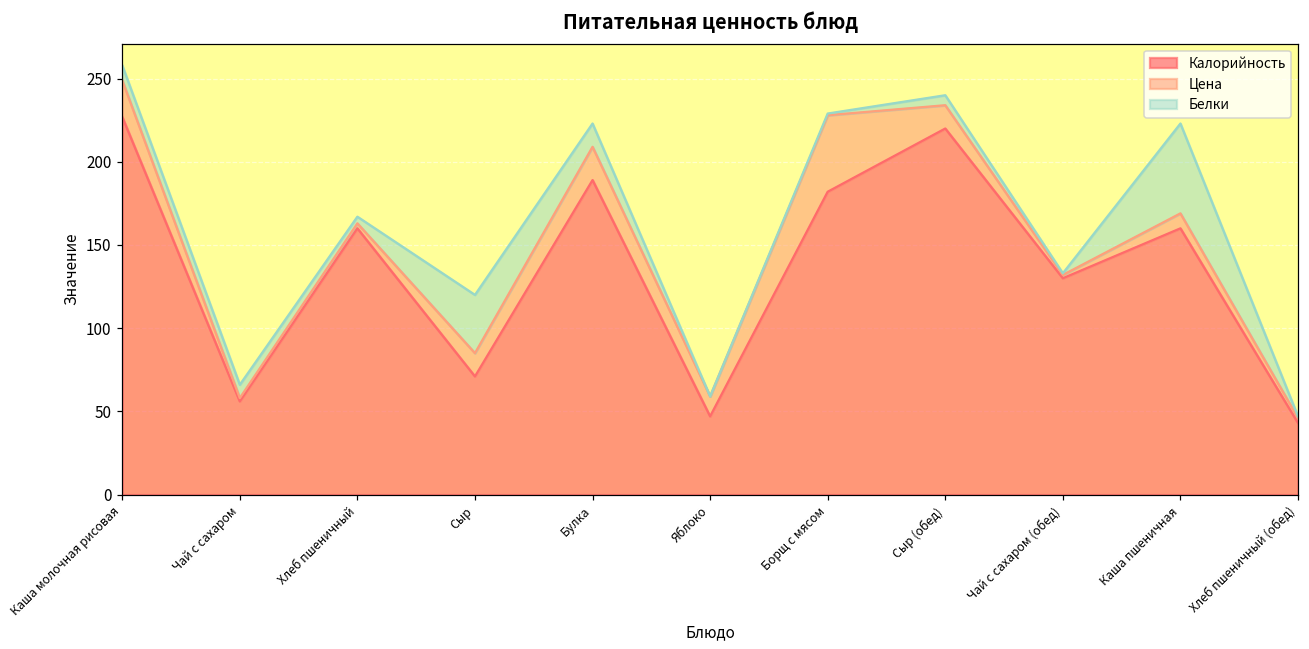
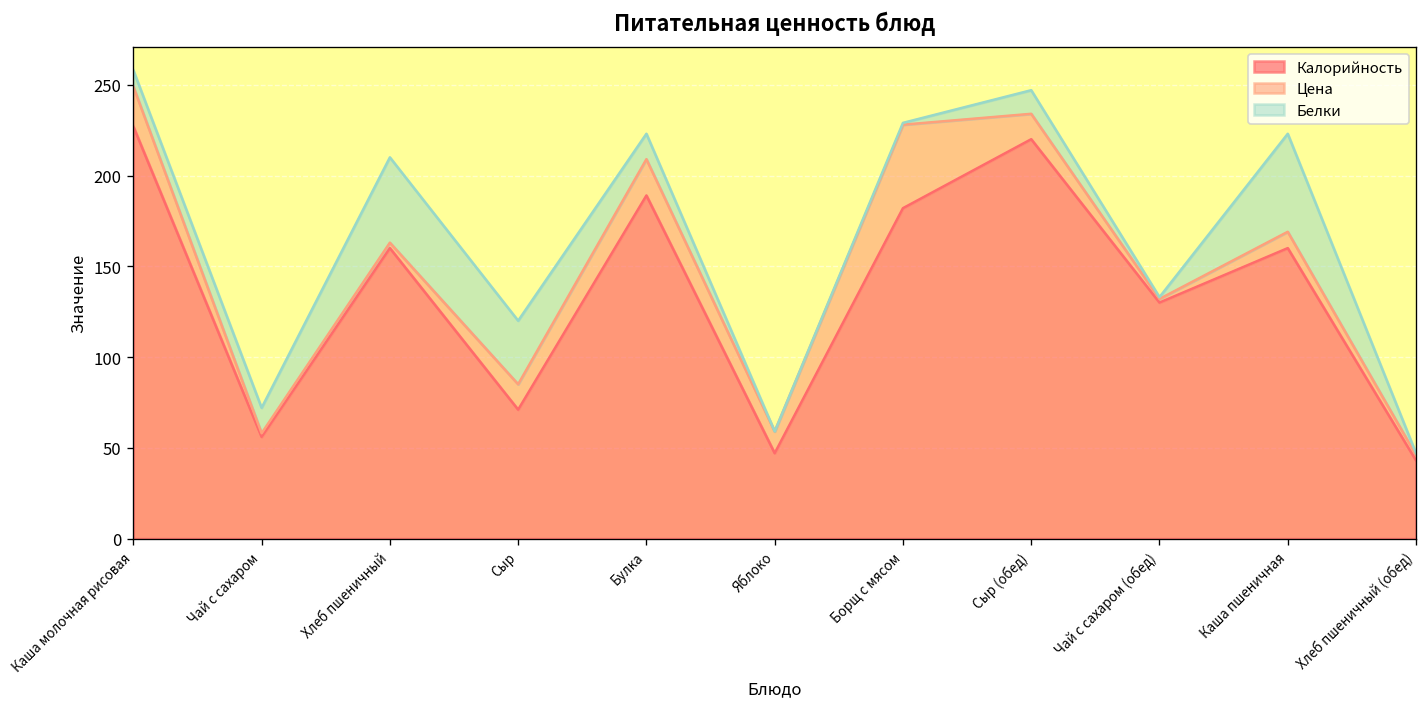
Белки, Чай с сахаром: 8 -> 14
Белки, Хлеб пшеничный: 4 -> 47
Белки, Сыр (обед): 6 -> 13
